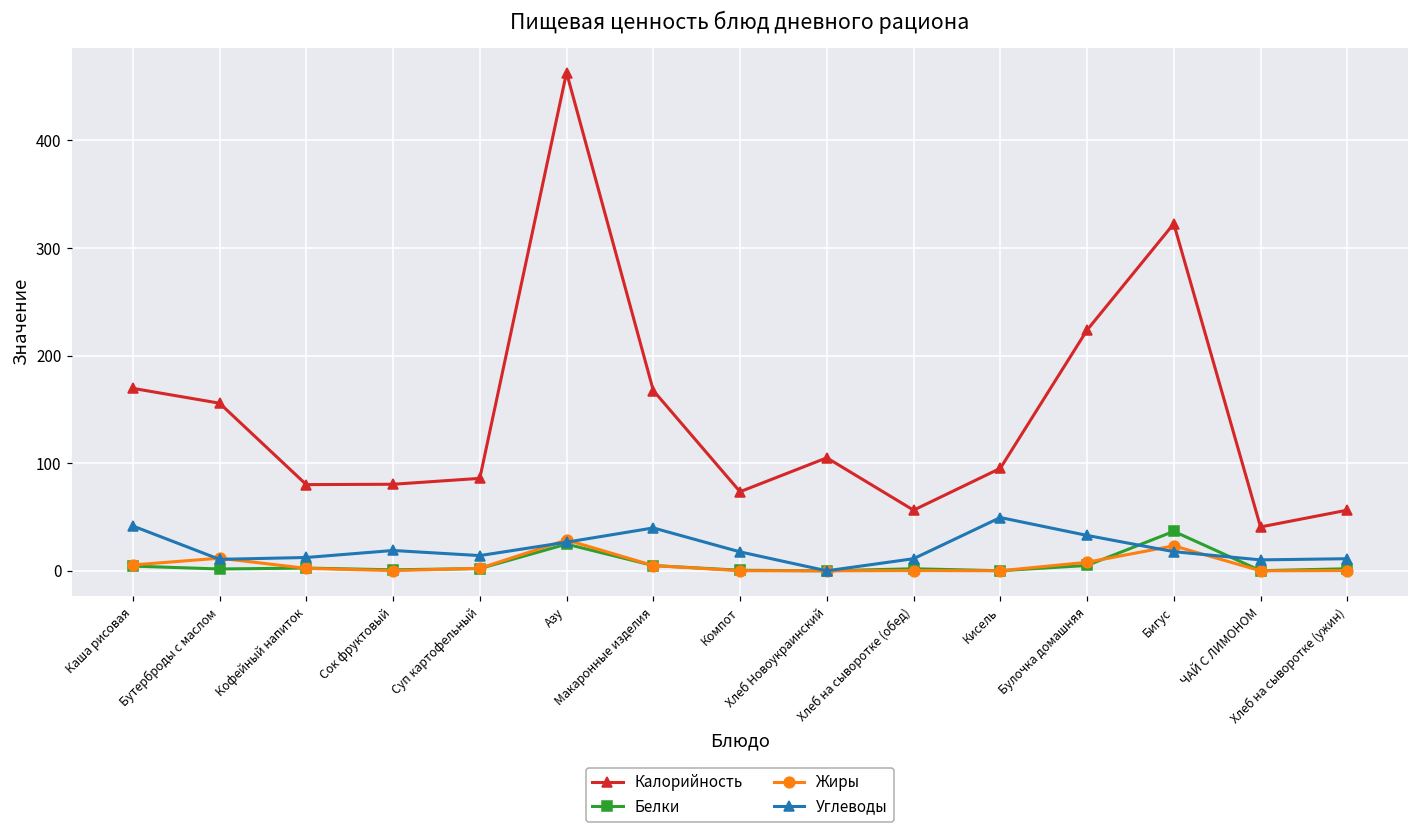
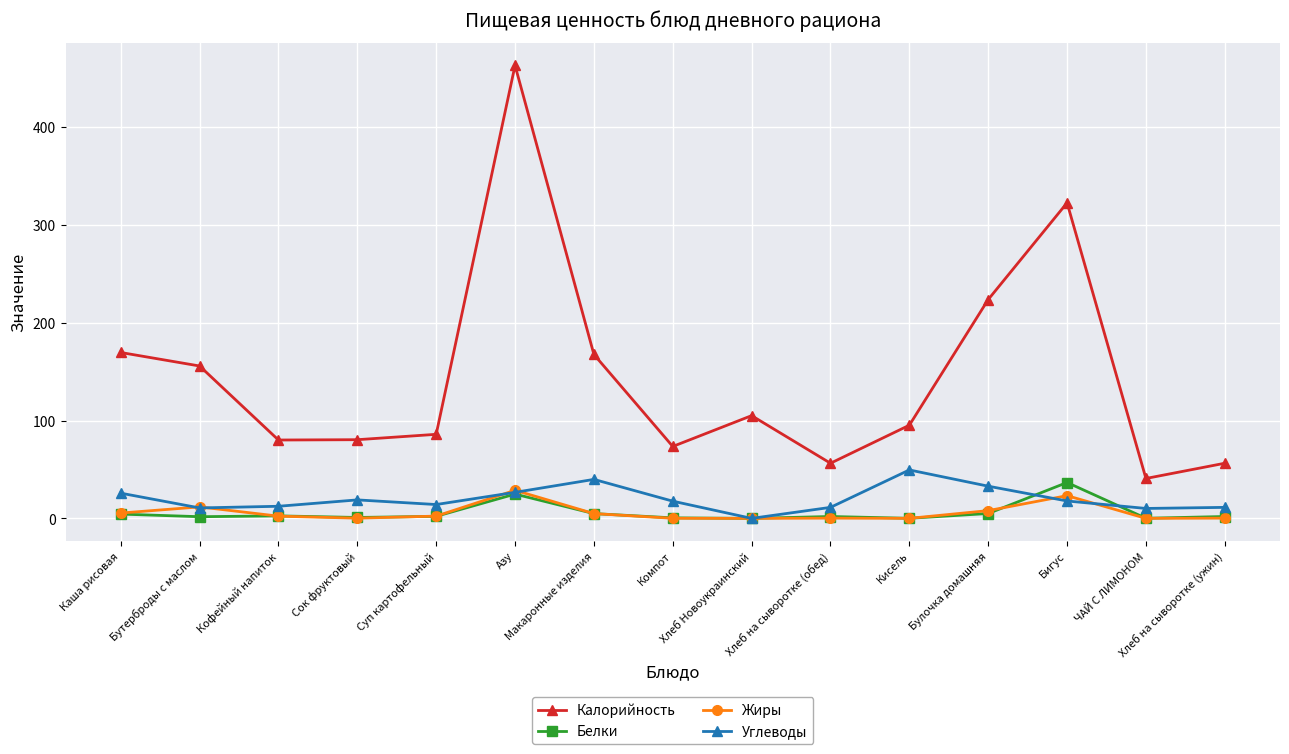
Углеводы, Каша рисовая: 40 -> 30
